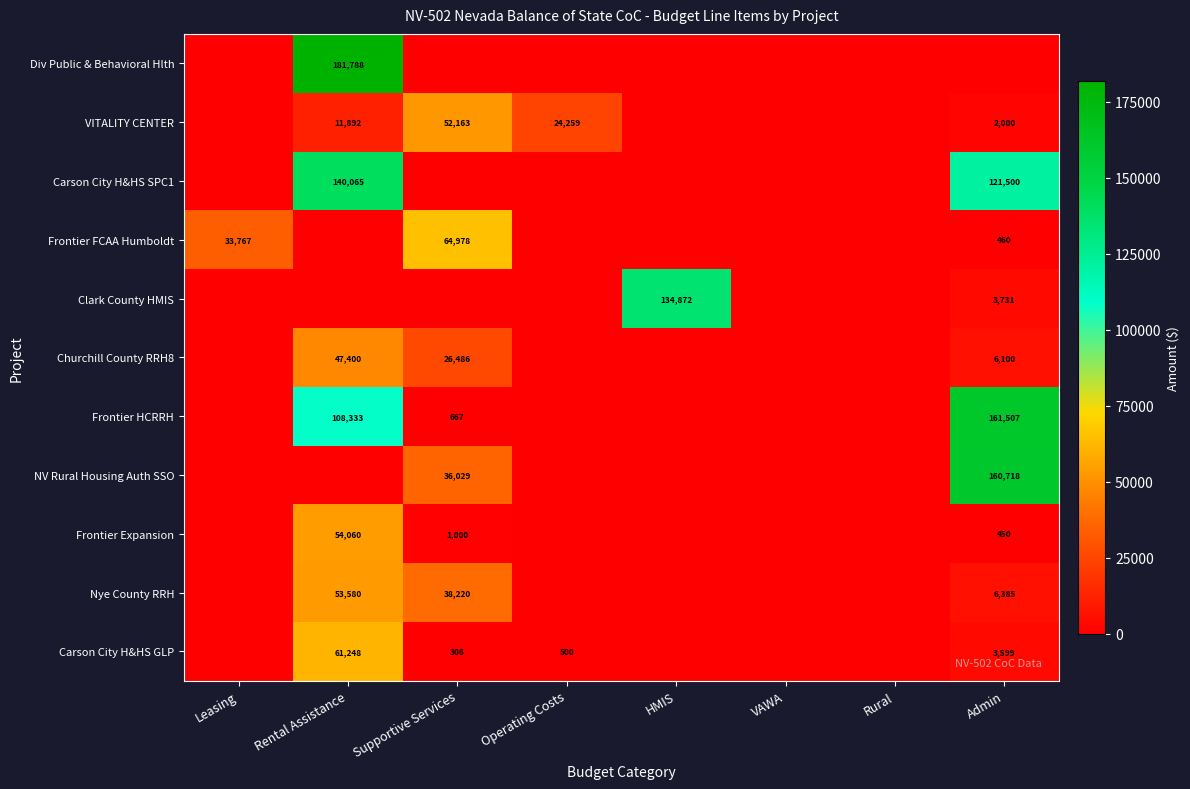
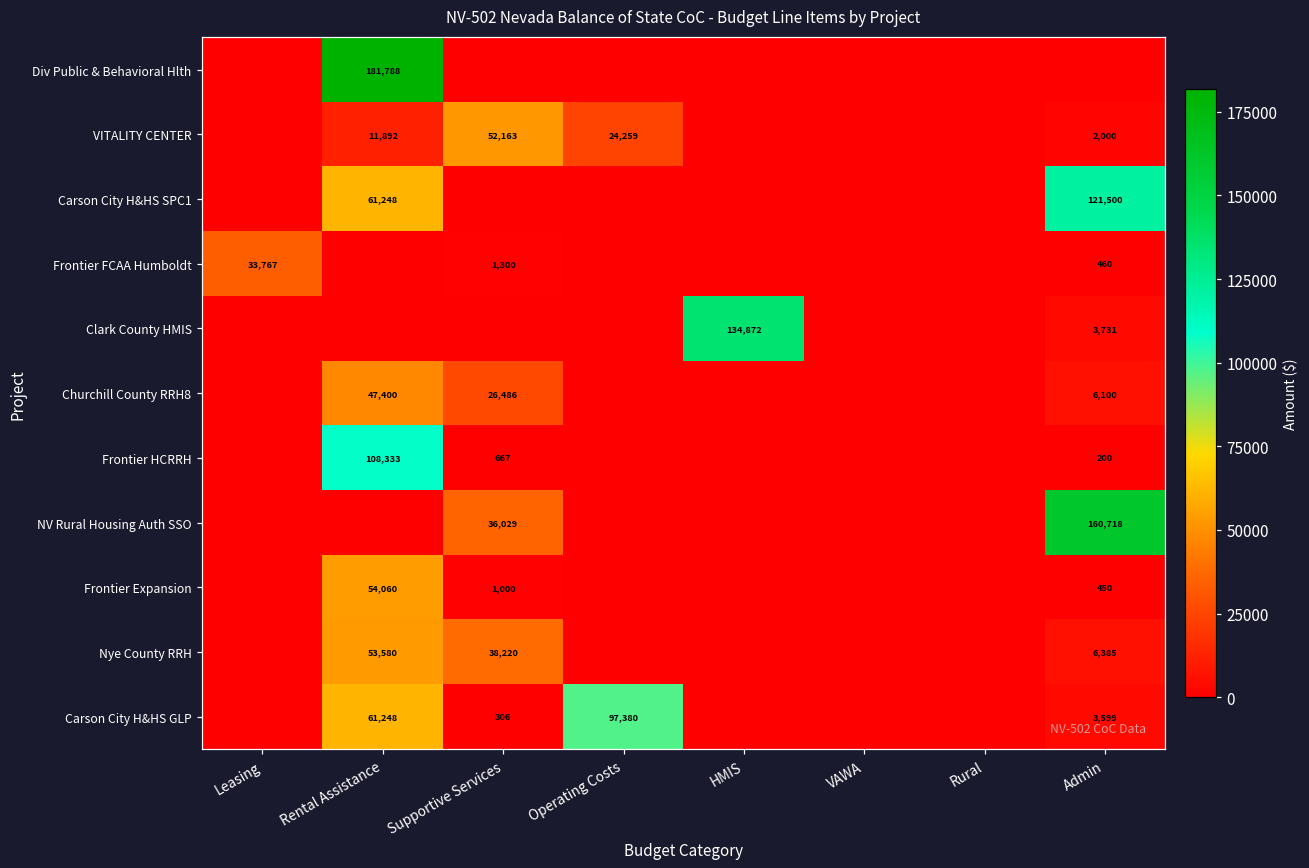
Carson City H&HS SPC1, Rental Assistance: 140,065 -> 61,248
Frontier FCAA Humboldt, Supportive Services: 64,978 -> 1,300
Frontier HCRRH, Admin: 161,507 -> 200
Carson City H&HS GLP, Operating Costs: 500 -> 97,380
